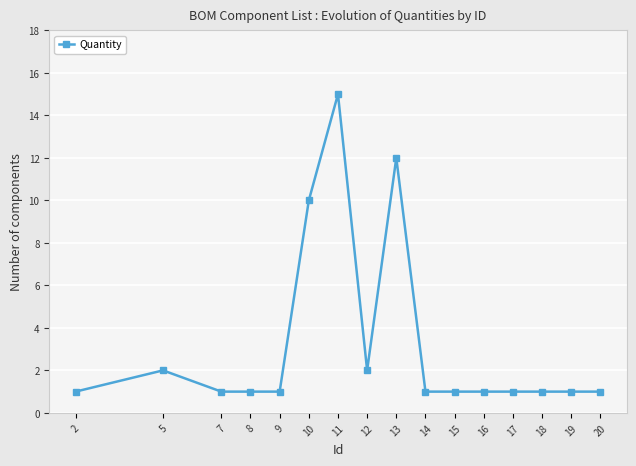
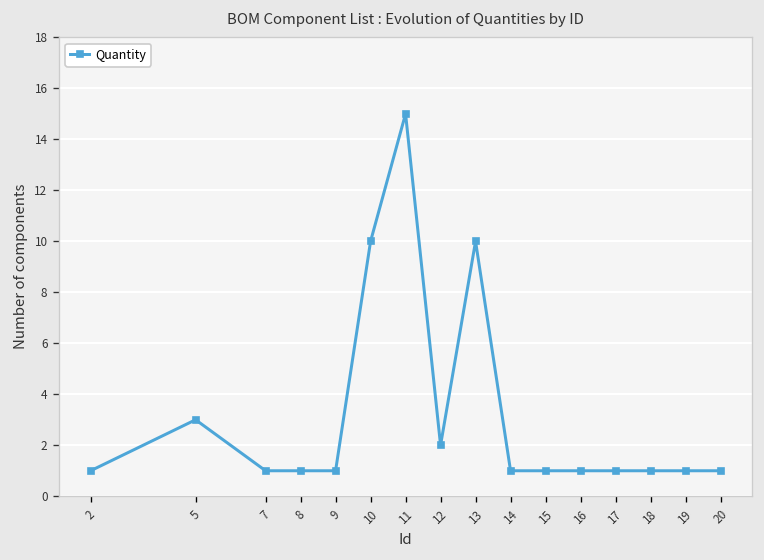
5: 2 -> 3
13: 12 -> 10
